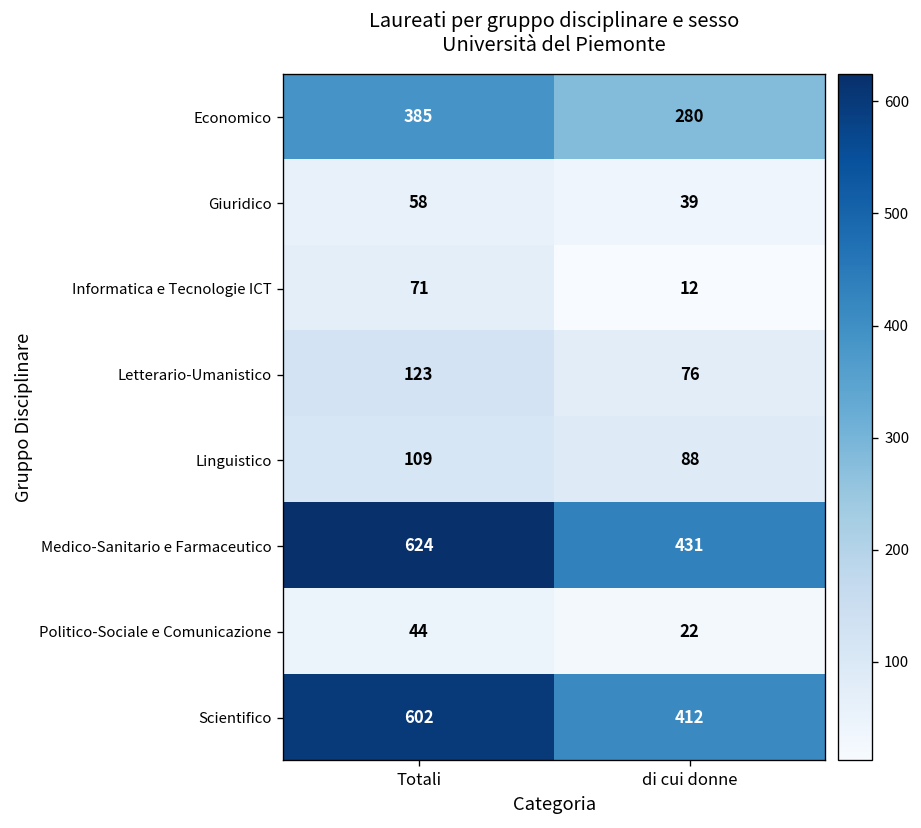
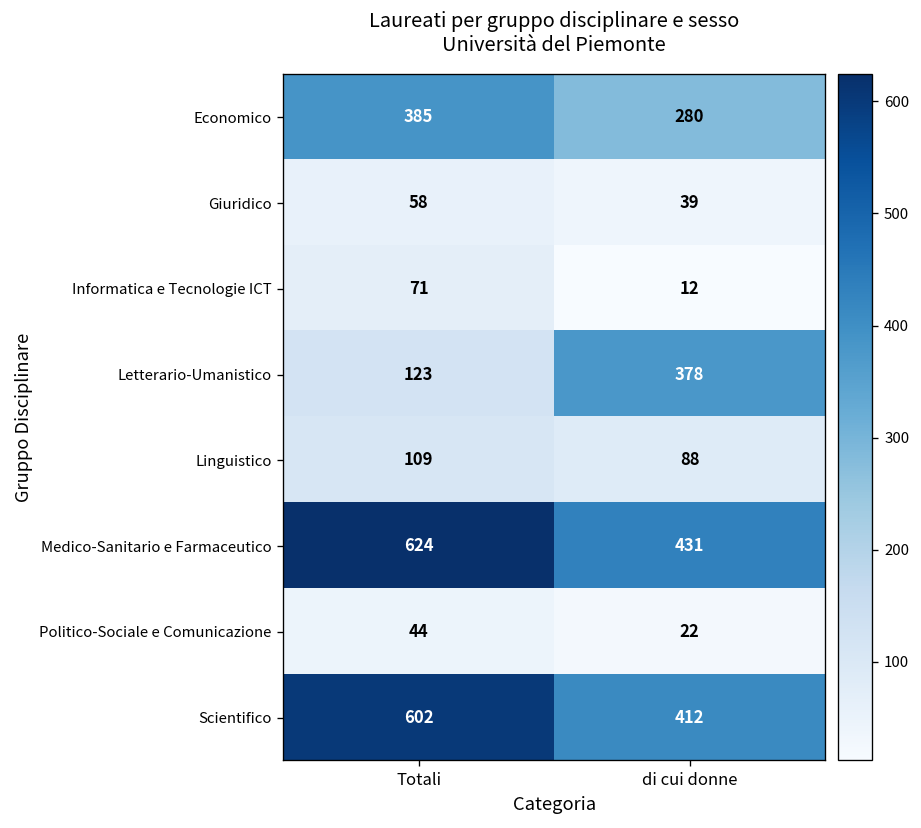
Letterario-Umanistico, di cui donne: 76 -> 378
